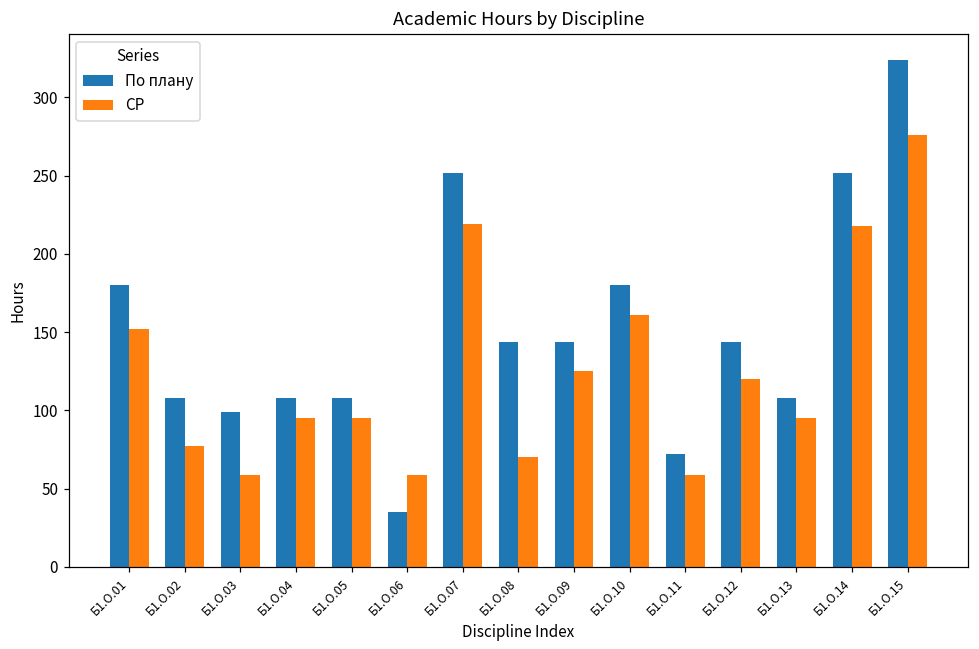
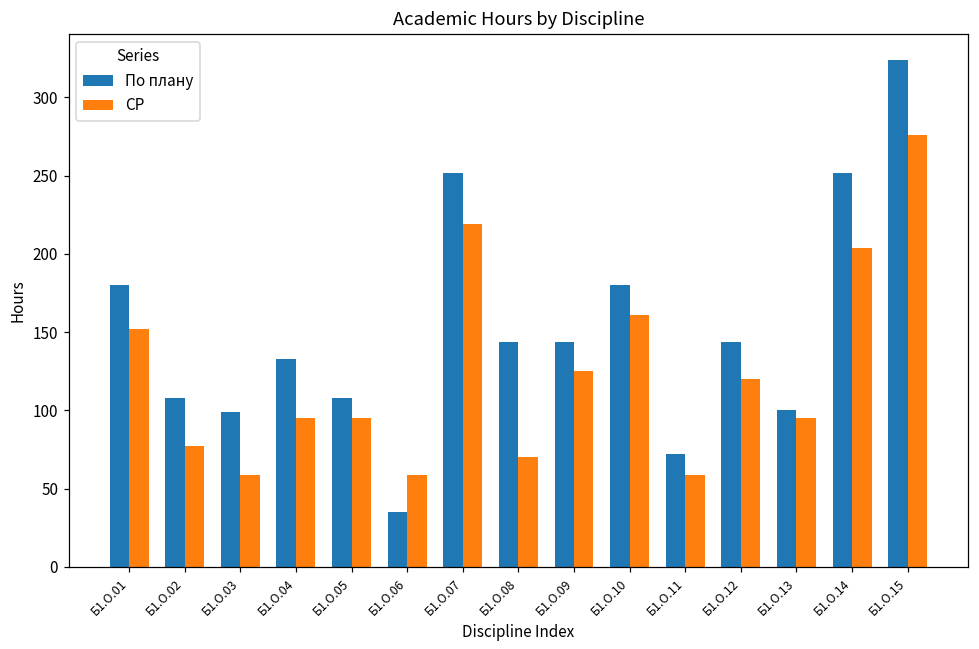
По плану, Б1.О.04: 108 -> 133
По плану, Б1.О.13: 108 -> 100
СР, Б1.О.14: 218 -> 204
